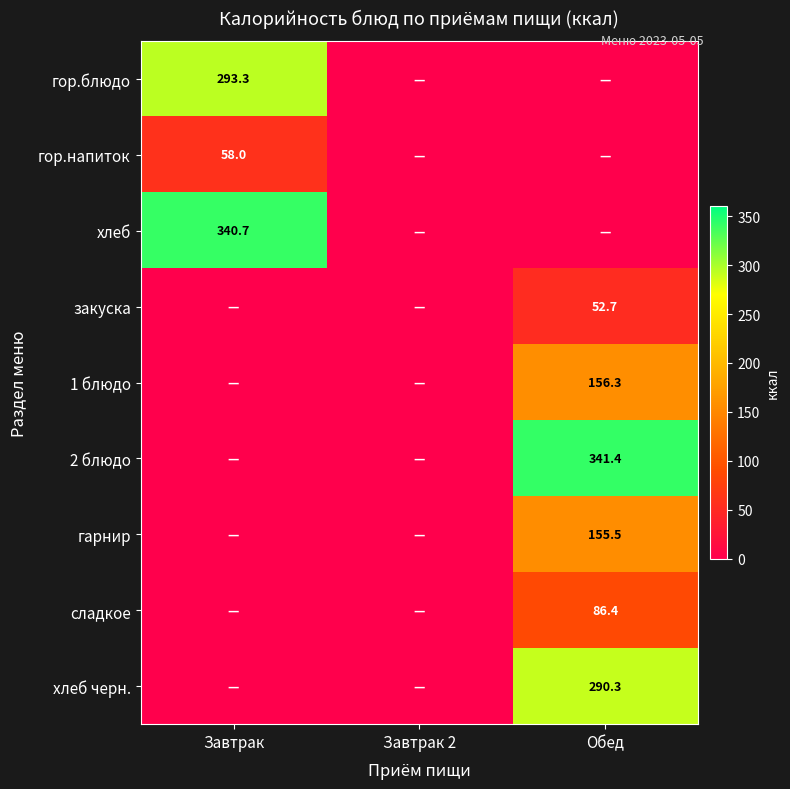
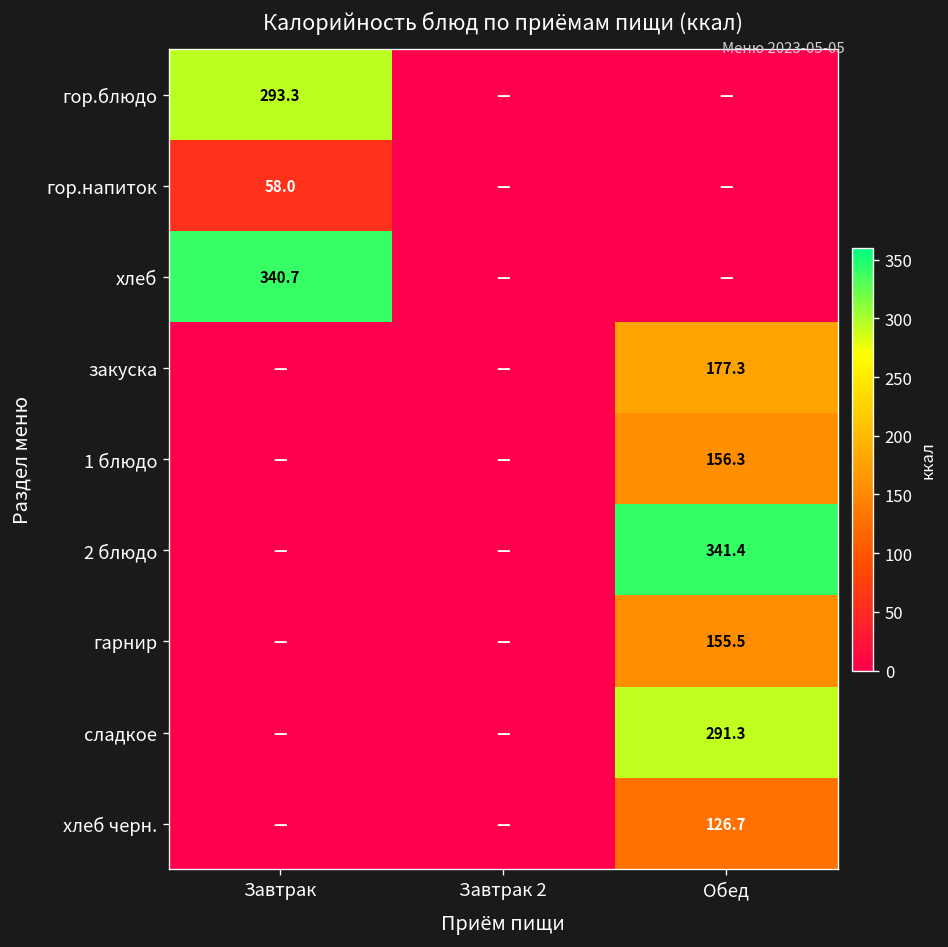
закуска, Обед: 52.7 -> 177.3
сладкое, Обед: 86.4 -> 291.3
хлеб черн., Обед: 290.3 -> 126.7
